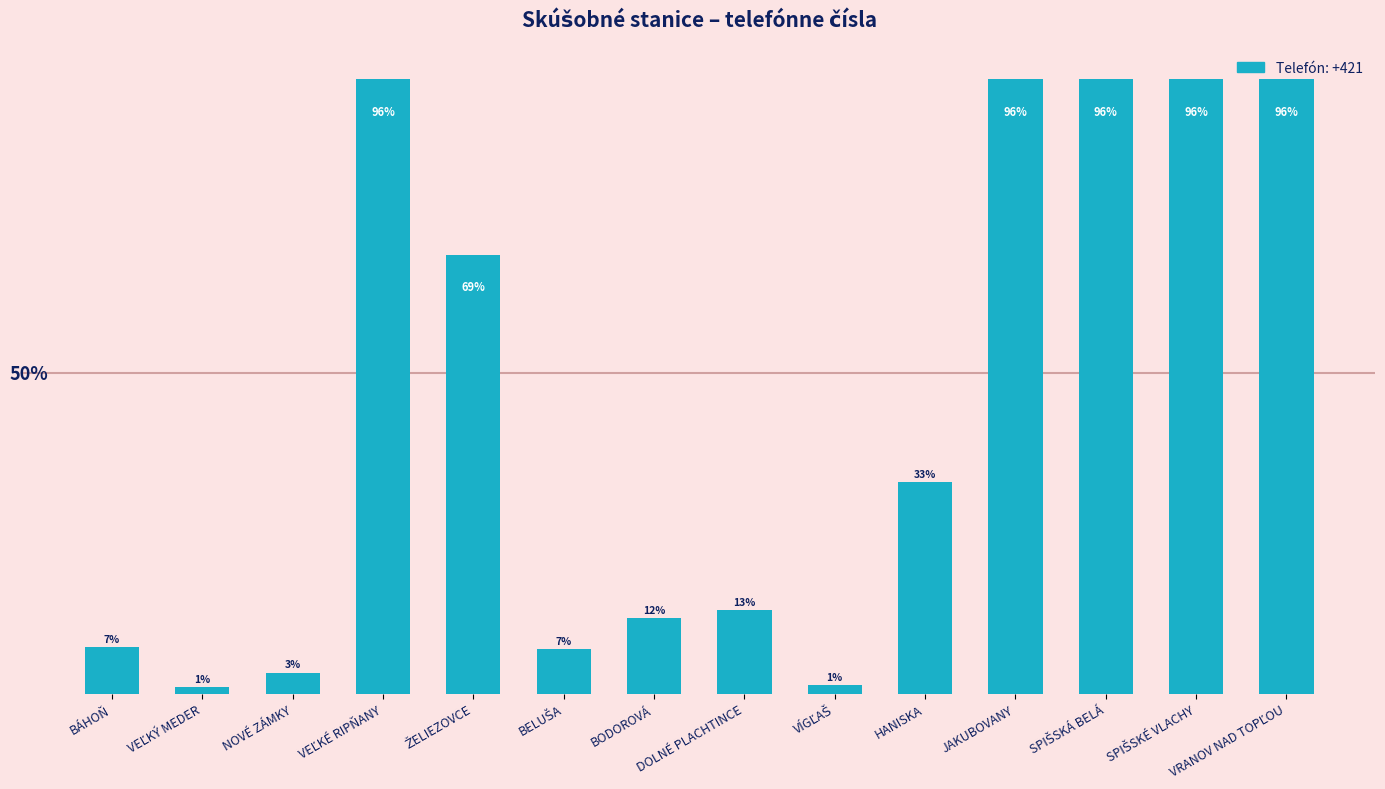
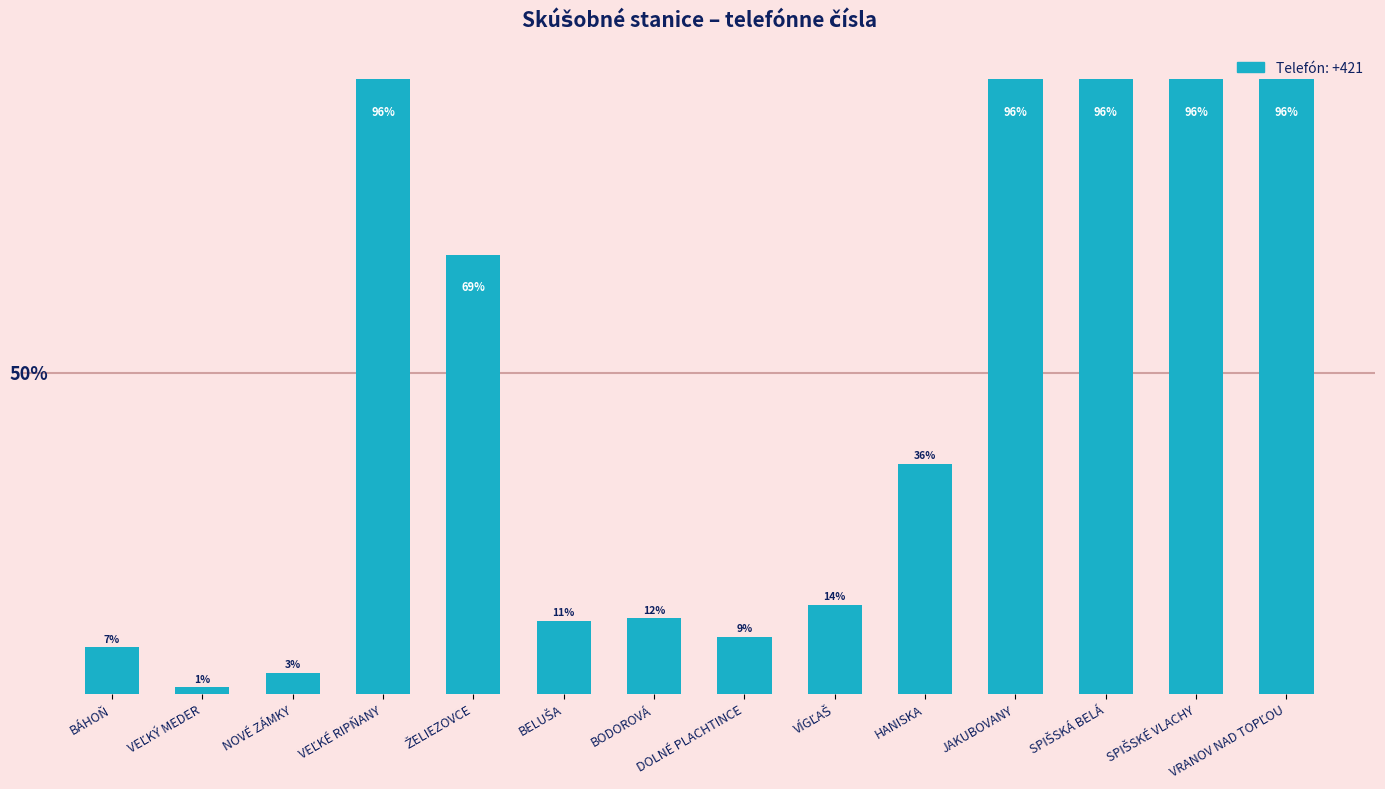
BELUŠA: 7% -> 11%
DOLNÉ PLACHTINCE: 13% -> 9%
VÍGĽAŠ: 1% -> 14%
HANISKA: 33% -> 36%
